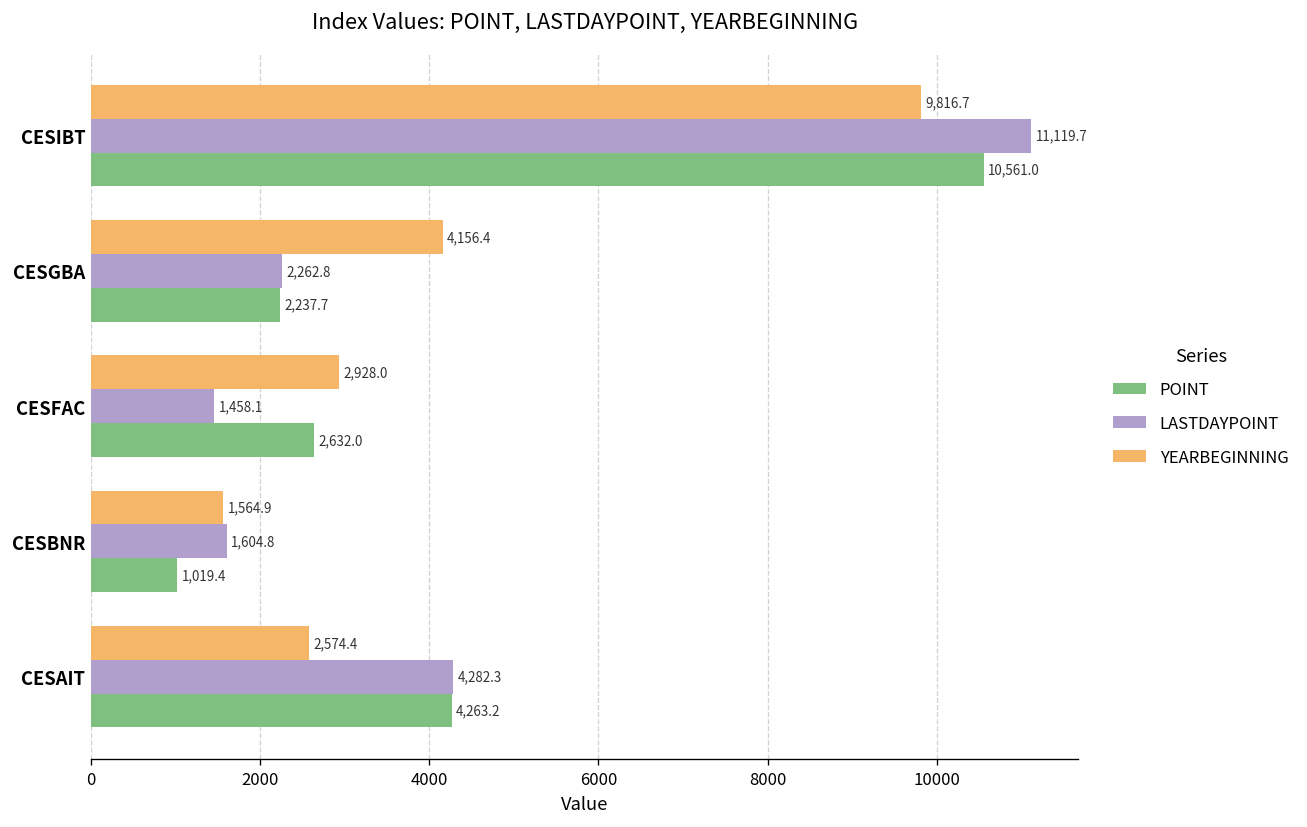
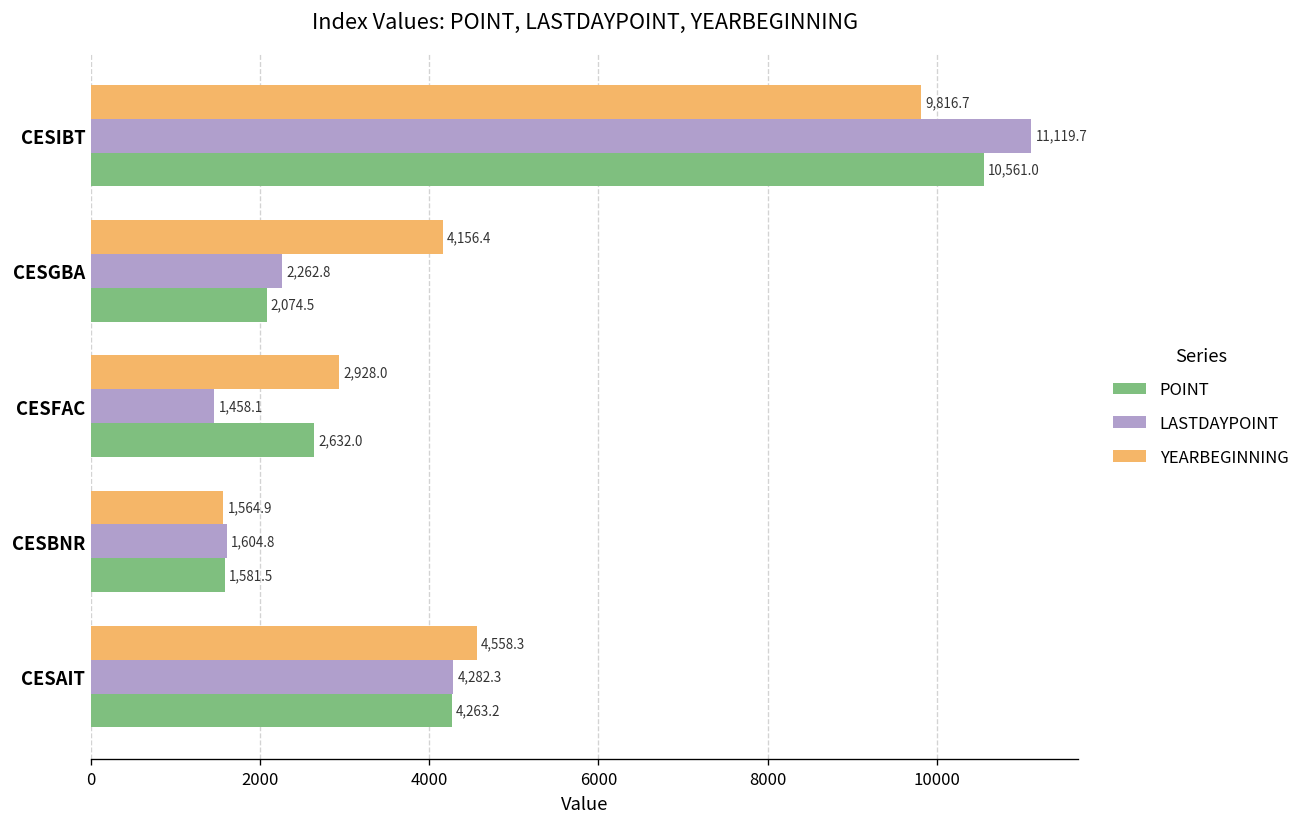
POINT, CESGBA: 2,237.7 -> 2,074.5
POINT, CESBNR: 1,019.4 -> 1,581.5
YEARBEGINNING, CESAIT: 2,574.4 -> 4,558.3
